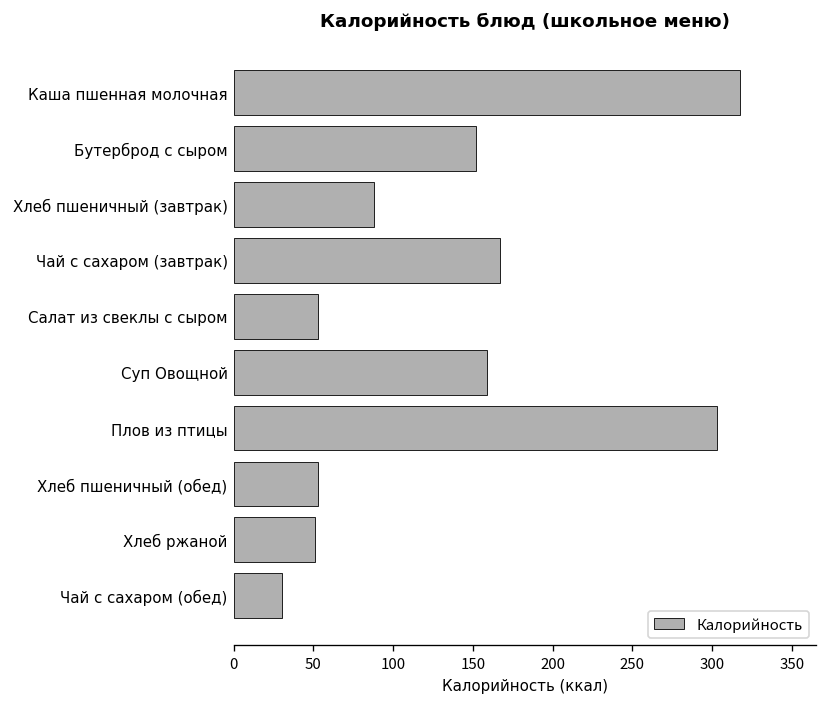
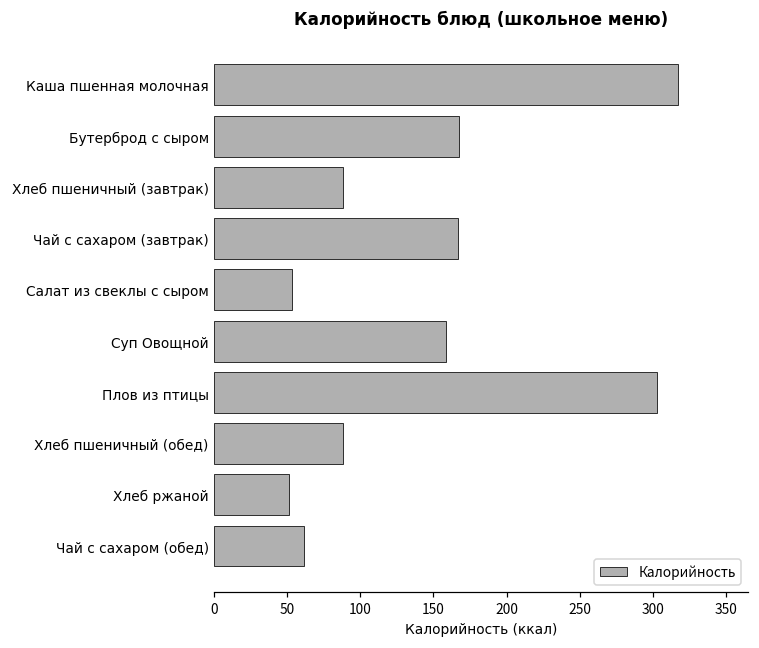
Бутерброд с сыром: 152 -> 167
Хлеб пшеничный (обед): 53 -> 88
Чай с сахаром (обед): 31 -> 61
